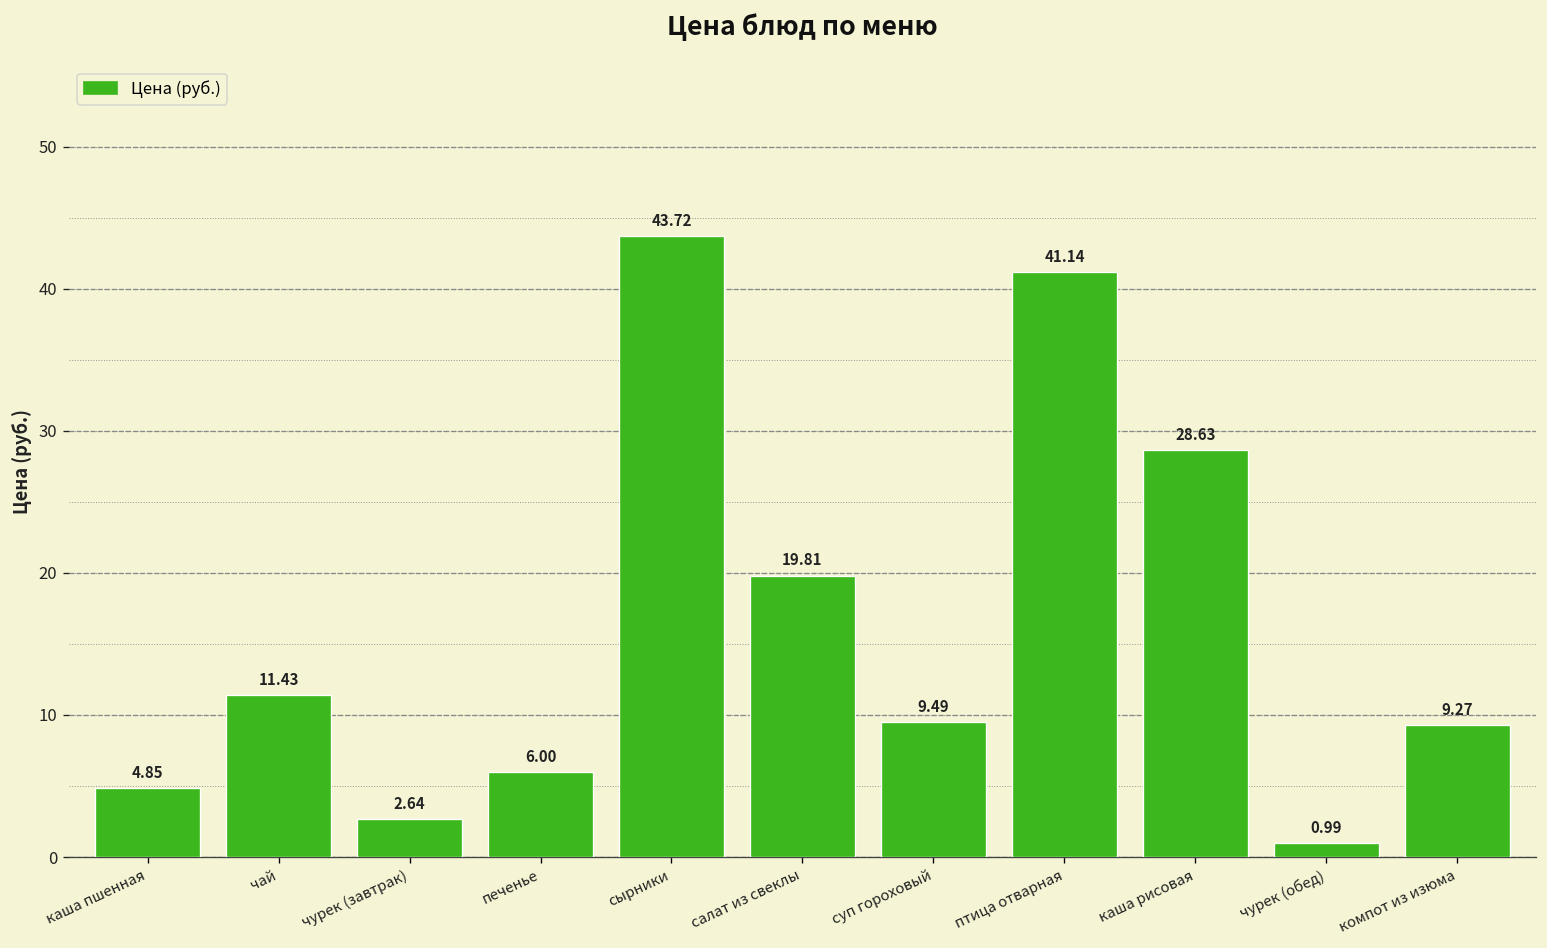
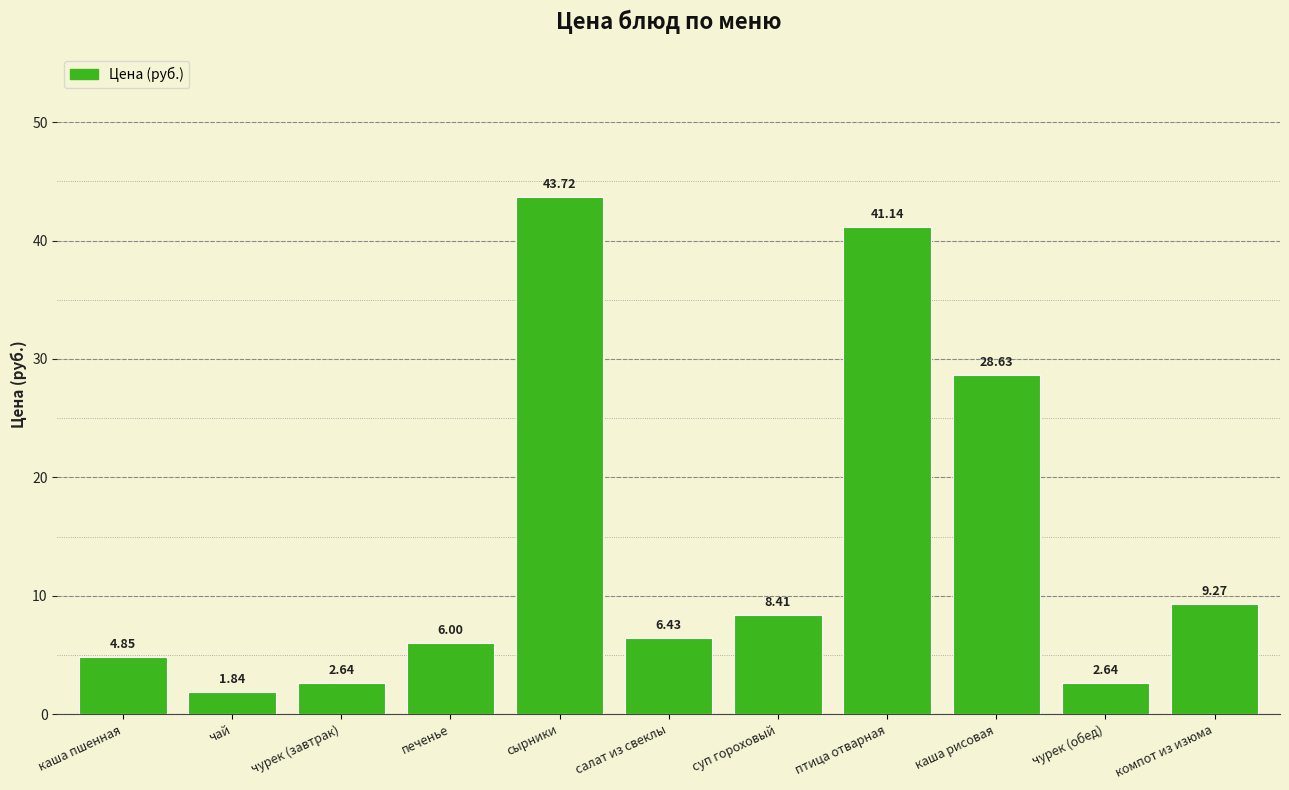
чай: 11.43 -> 1.84
салат из свеклы: 19.81 -> 6.43
суп гороховый: 9.49 -> 8.41
чурек (обед): 0.99 -> 2.64
